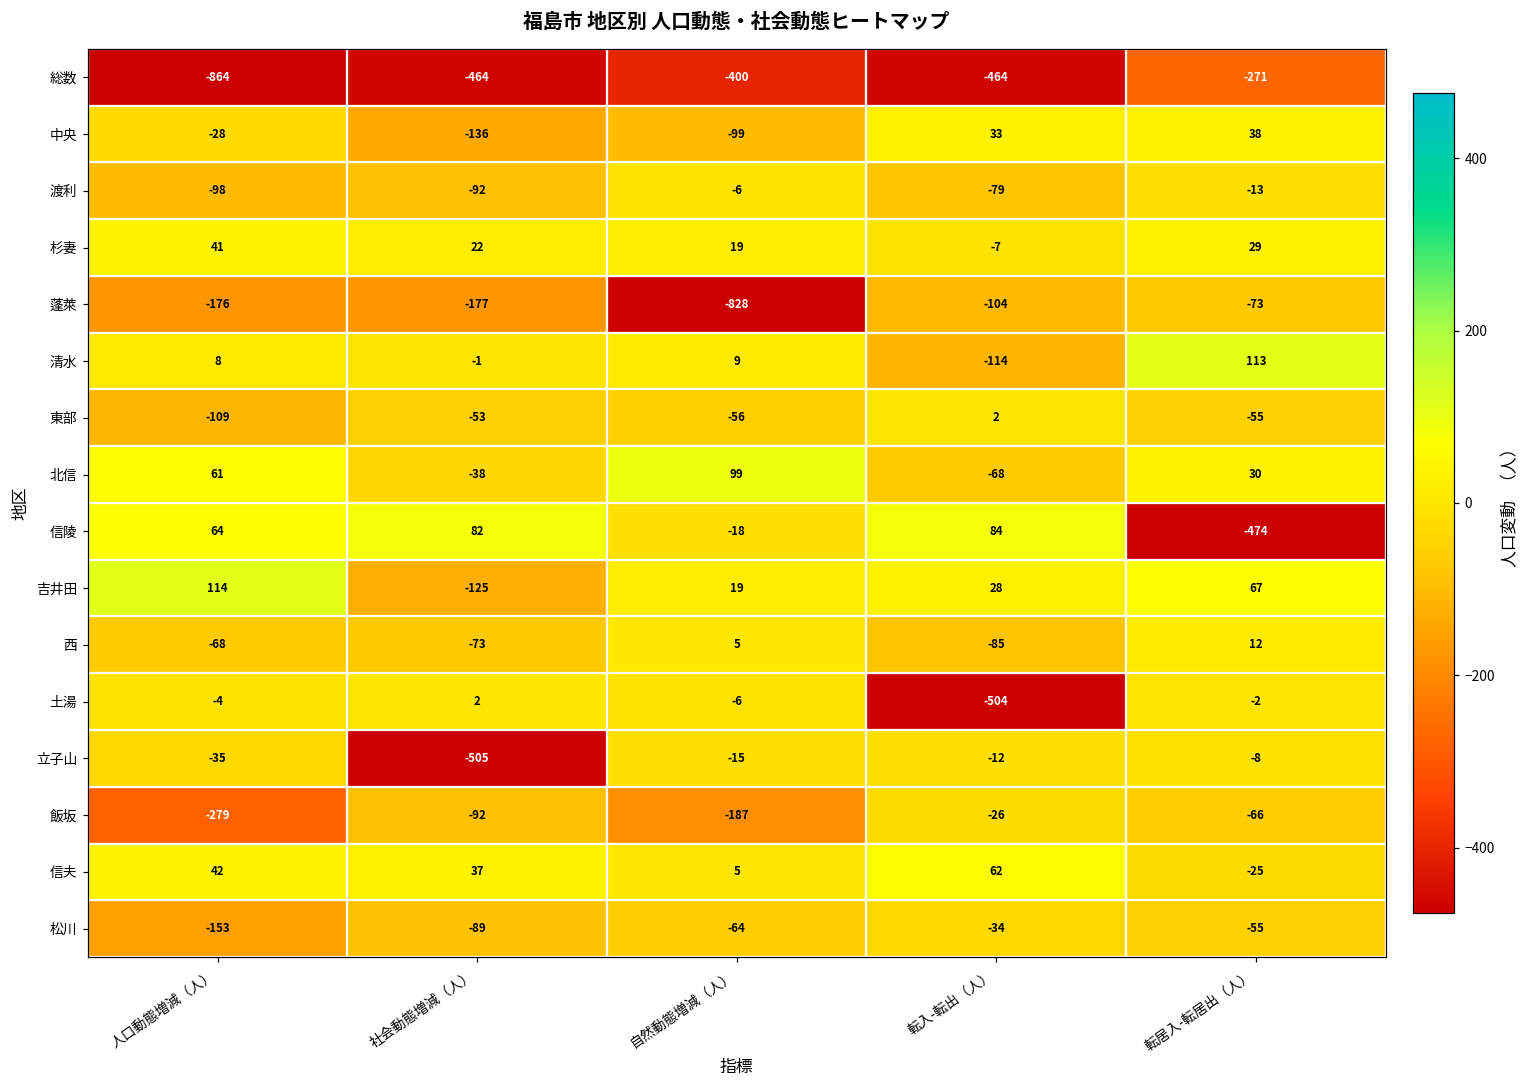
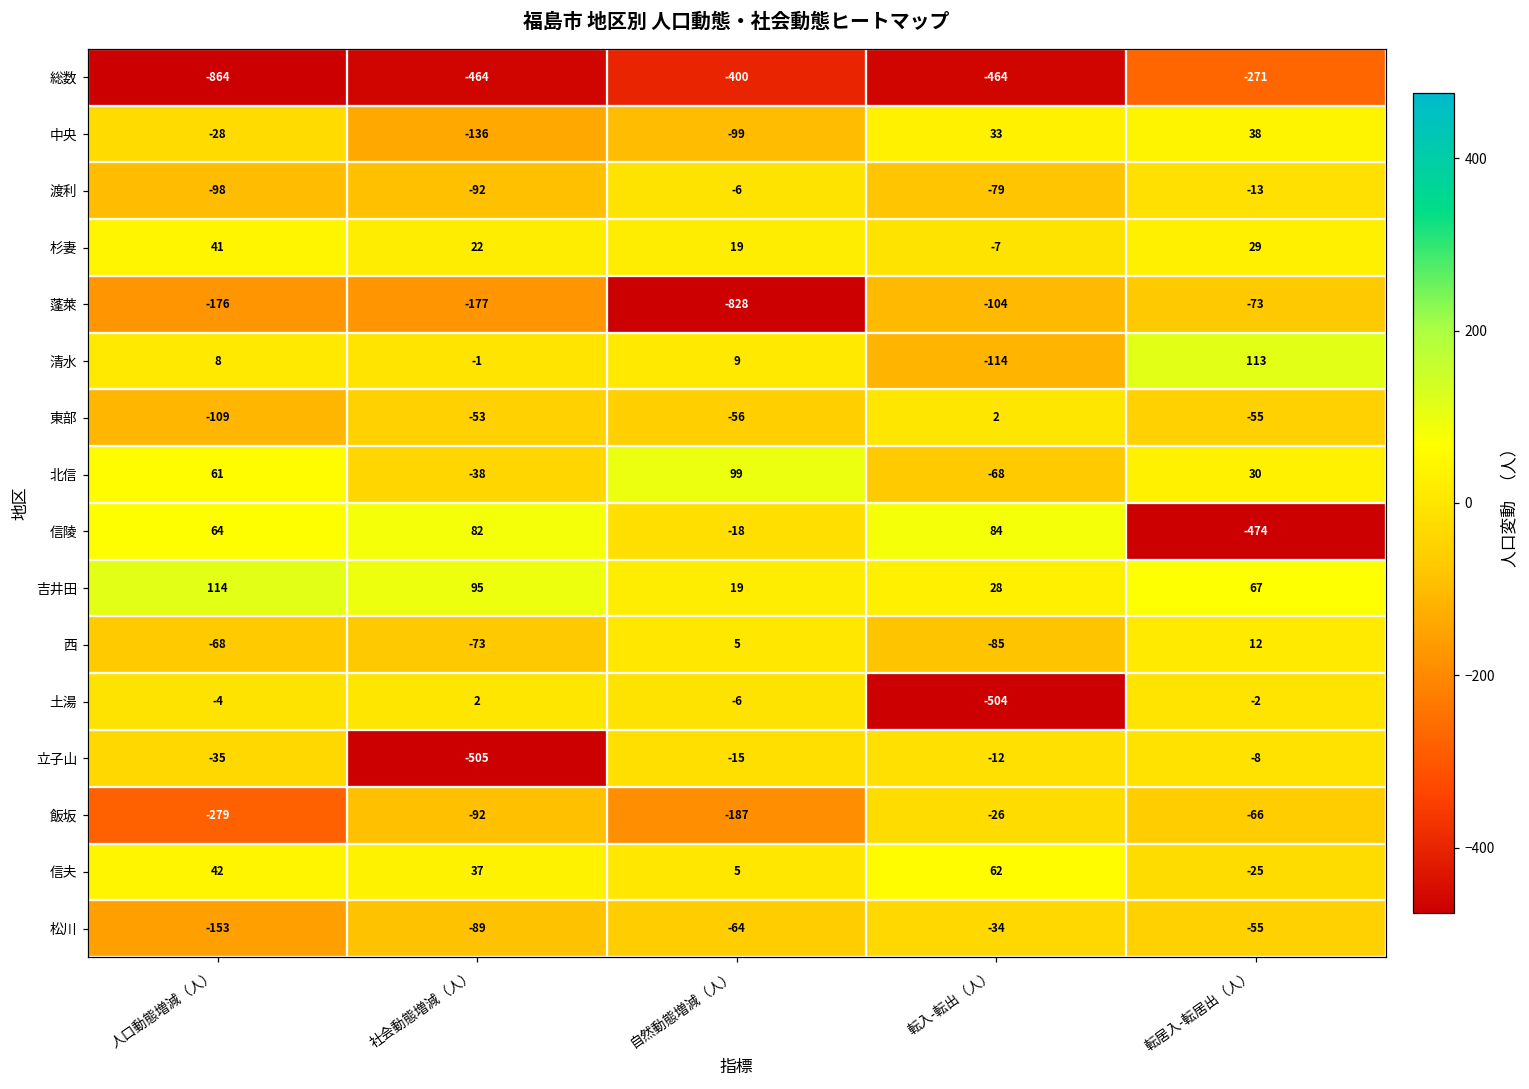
吉井田, 社会動態増減（人）: -125 -> 95
